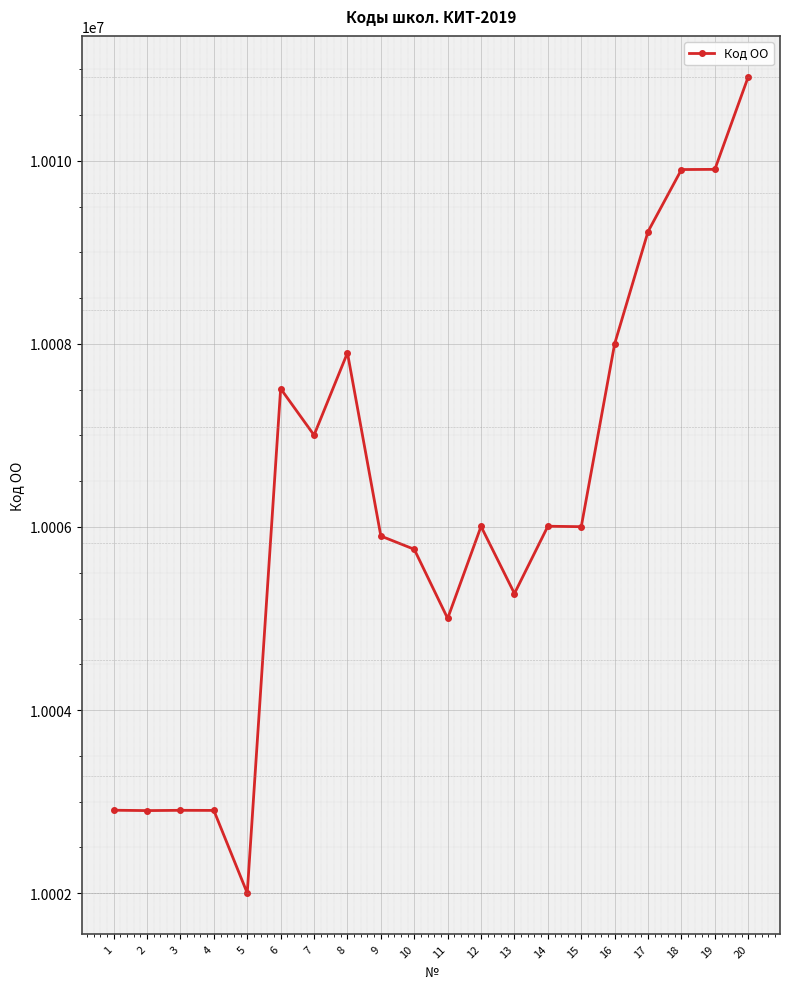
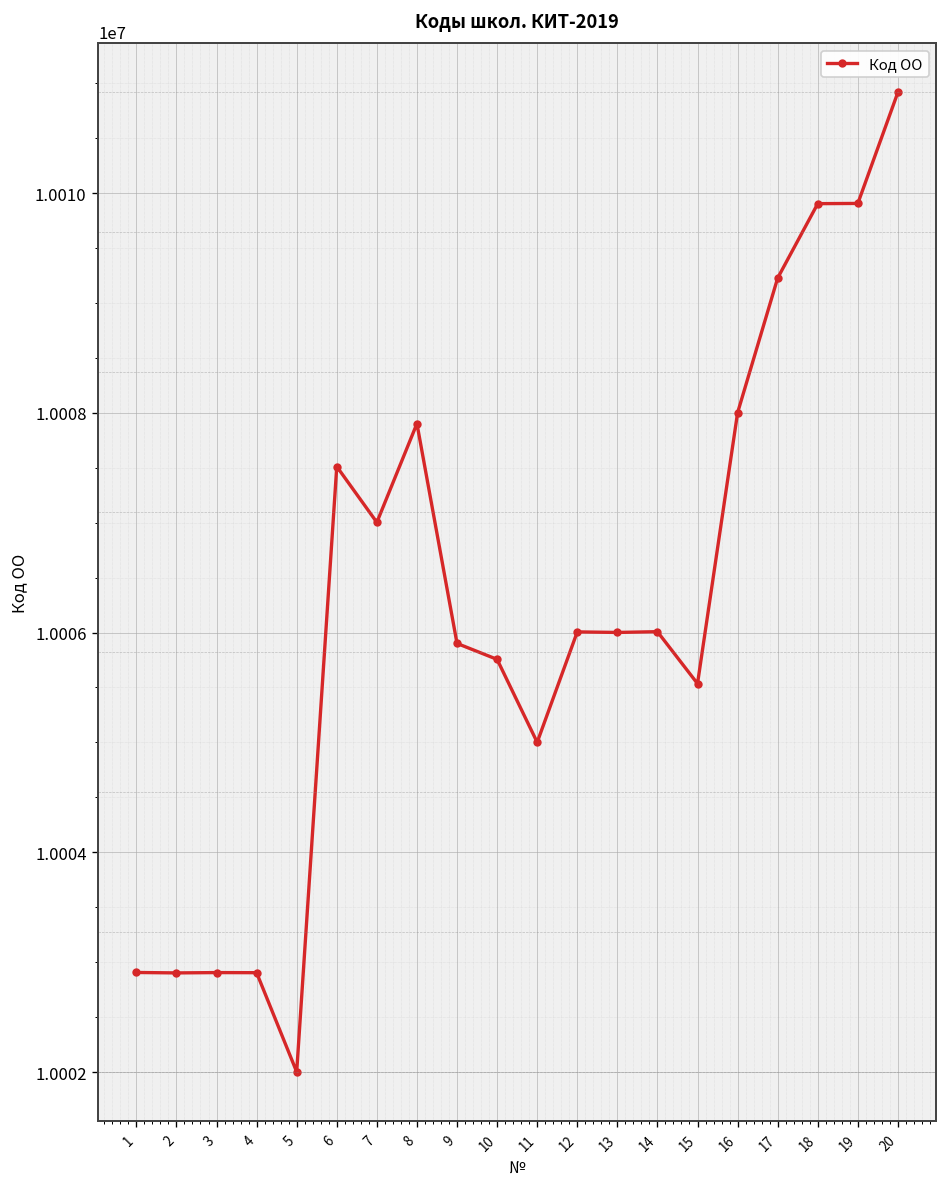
13: 10005300 -> 10006000
15: 10006000 -> 10005500
